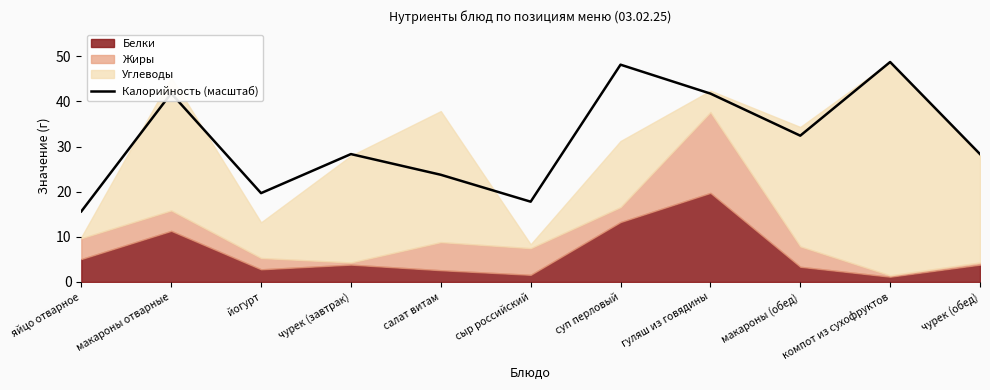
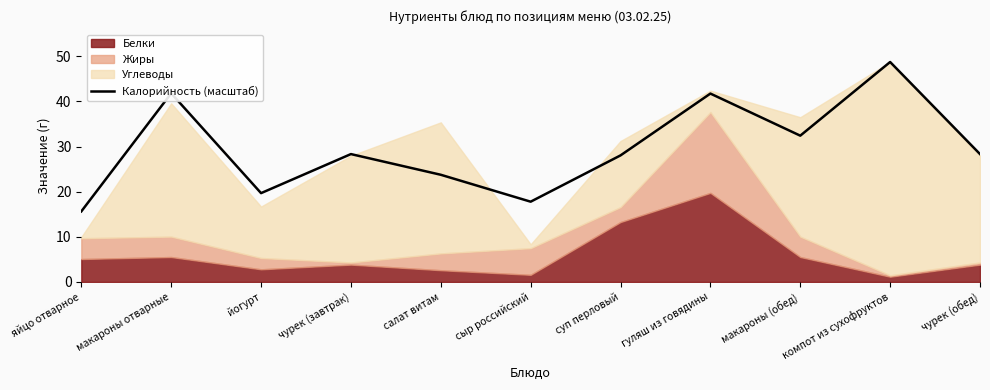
Белки, макароны отварные: 11 -> 6
Углеводы, йогурт: 8 -> 11
Жиры, салат витам: 6 -> 4
Калорийность (масштаб), суп перловый: 48 -> 28
Белки, макароны (обед): 3 -> 6
